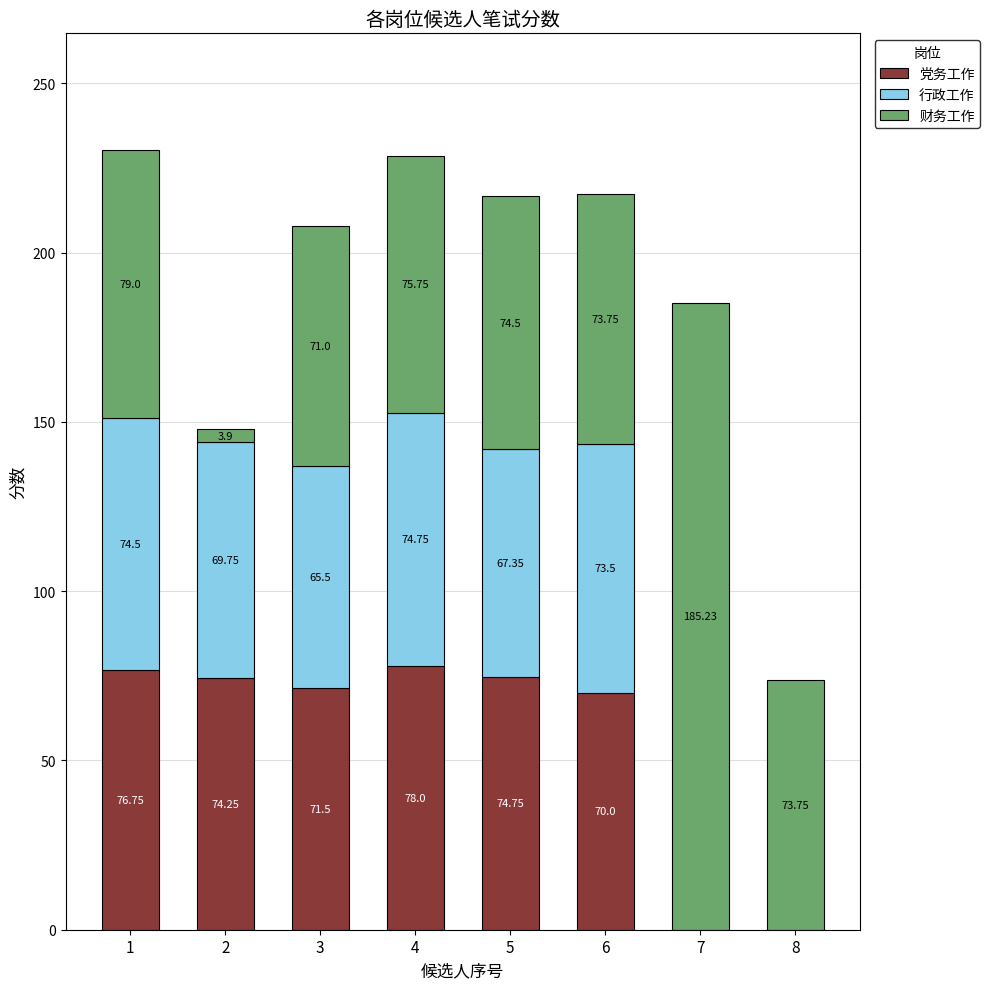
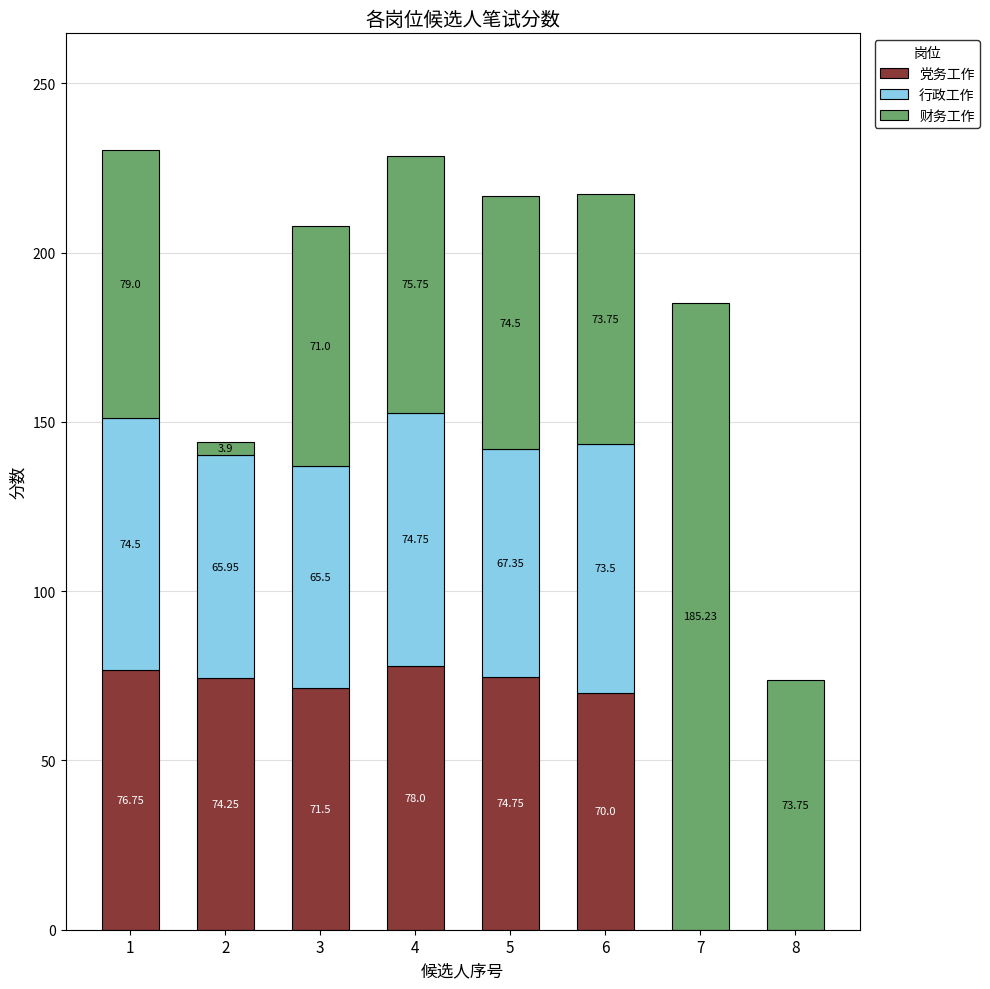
行政工作, 2: 69.75 -> 65.95
